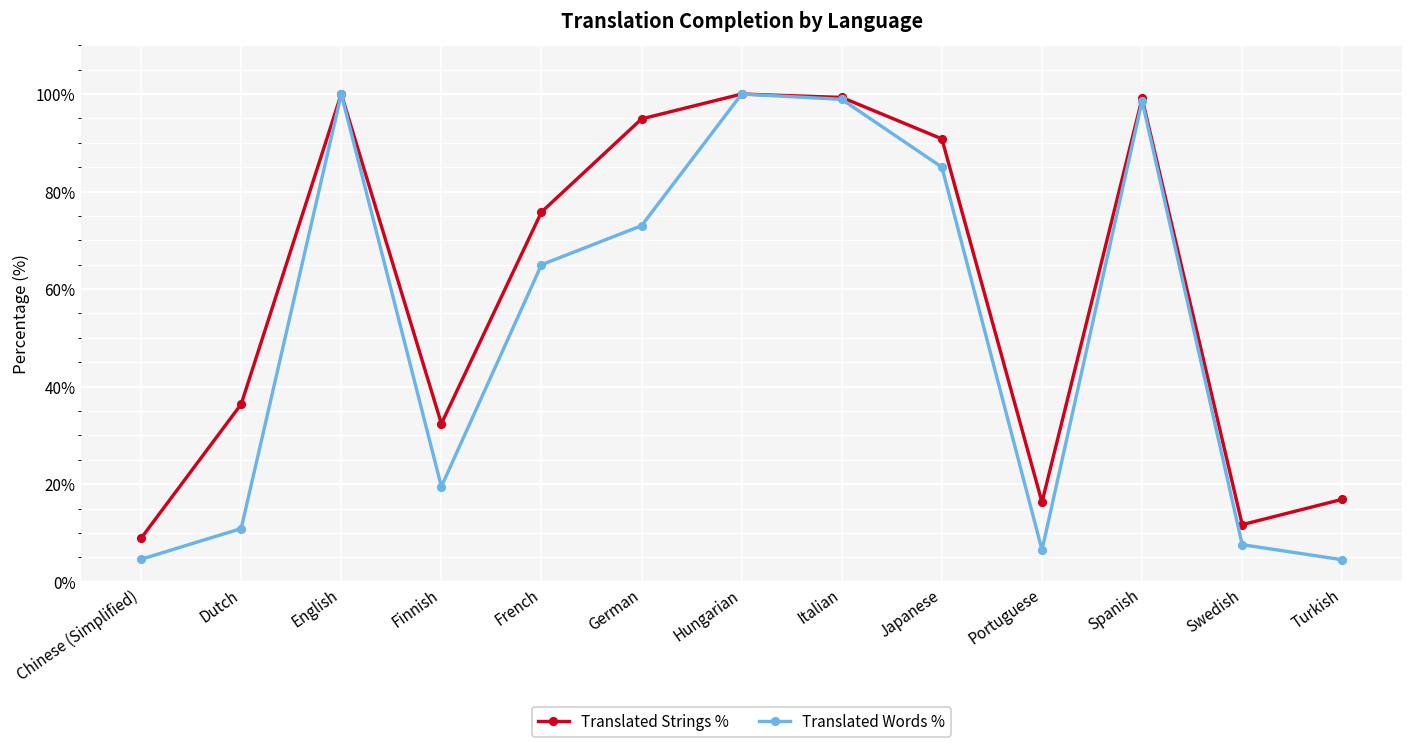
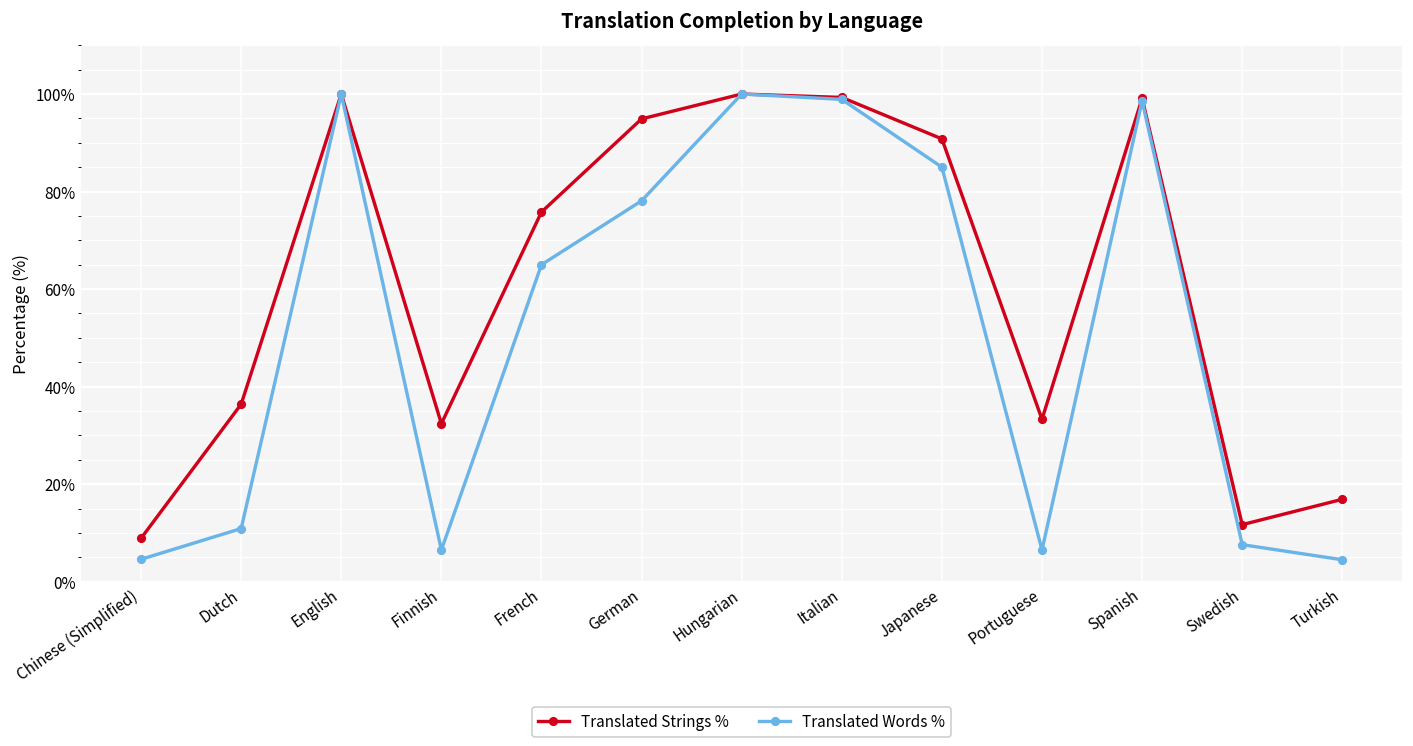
Translated Words %, Finnish: 20% -> 7%
Translated Words %, German: 73% -> 78%
Translated Strings %, Portuguese: 16% -> 33%
